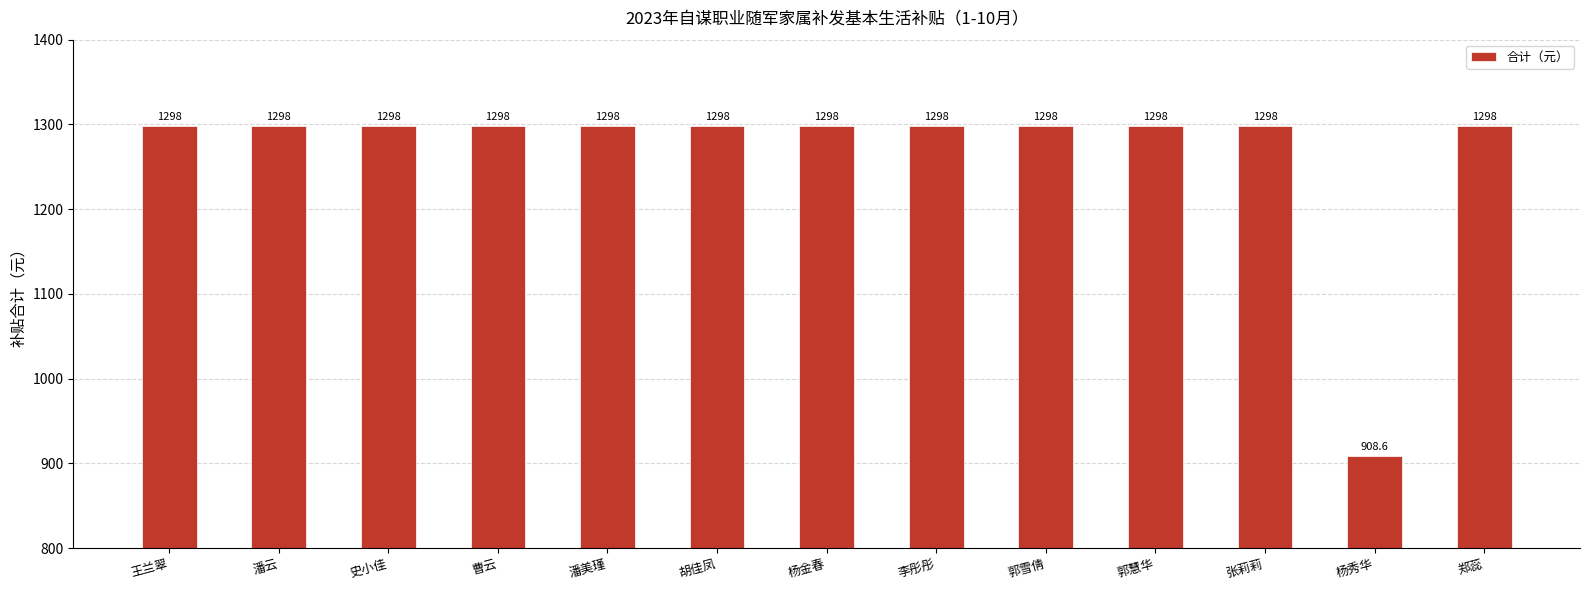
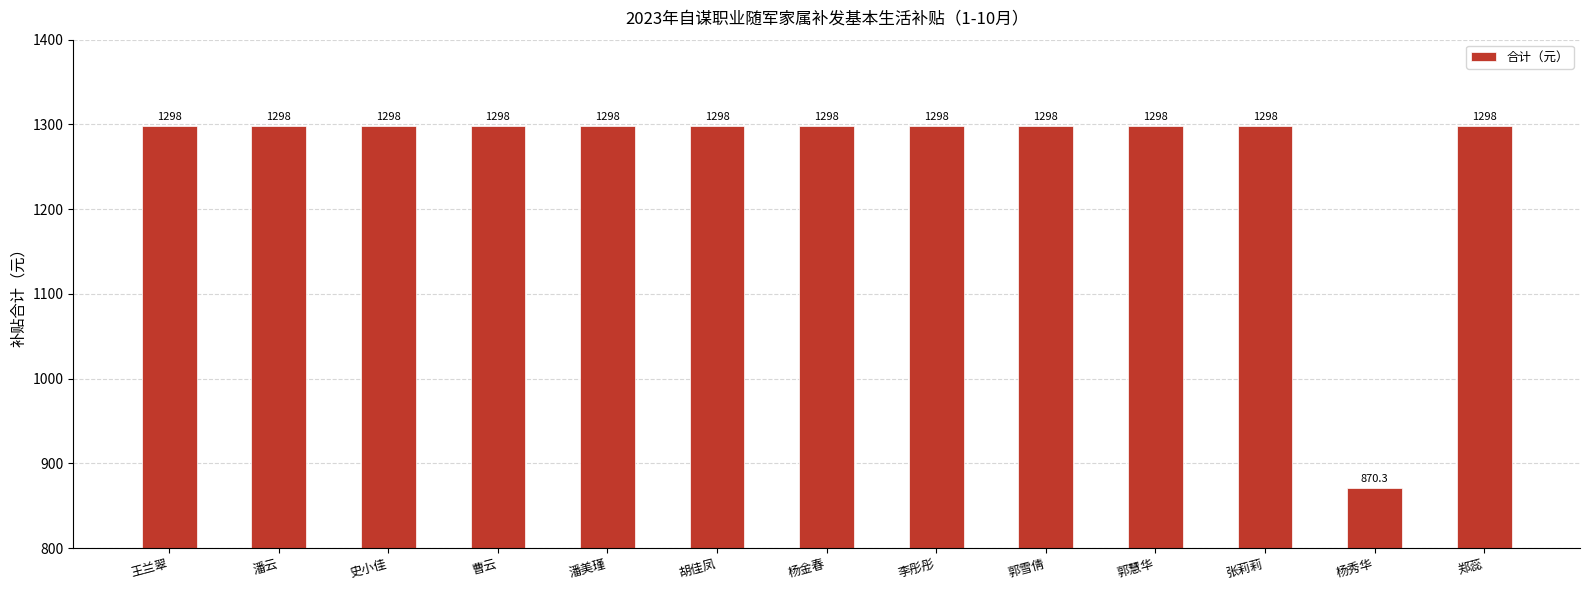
杨秀华: 908.6 -> 870.3
